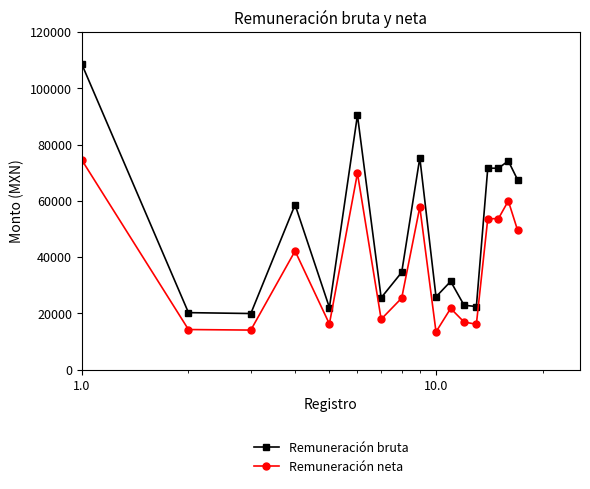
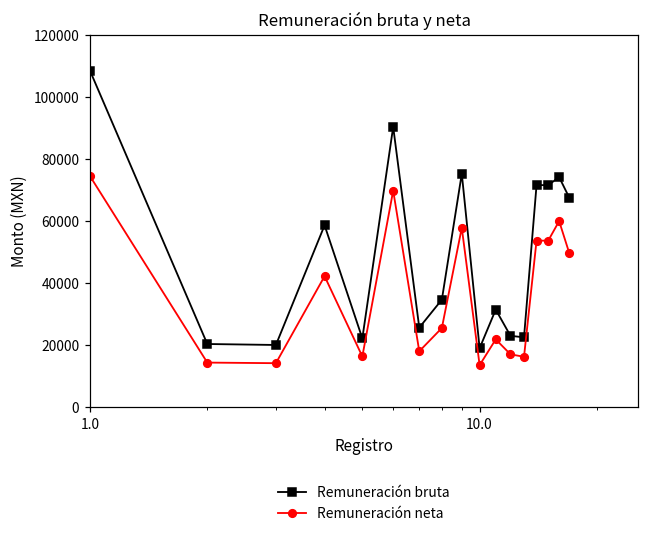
Remuneración bruta, 10.0: 26000 -> 19000
